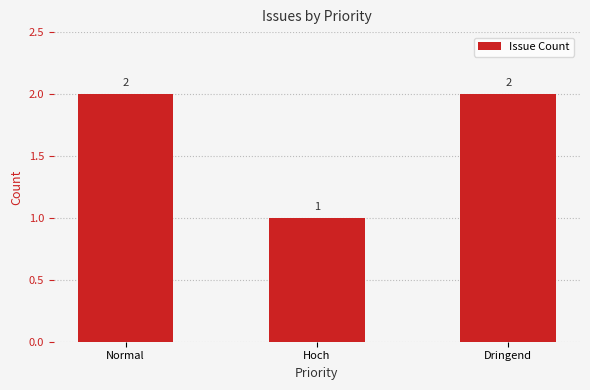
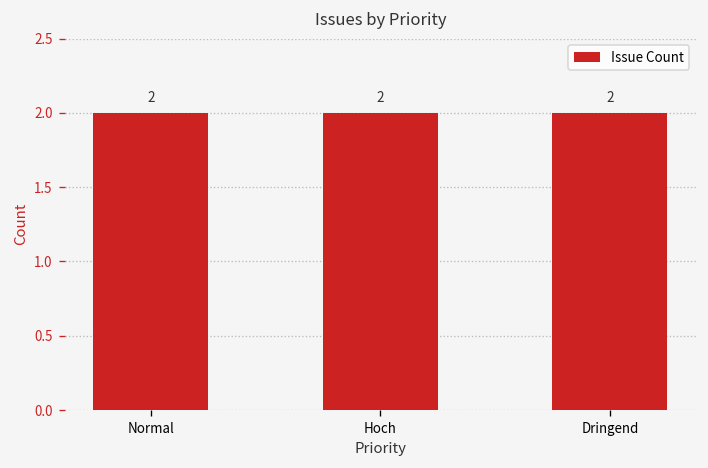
Hoch: 1 -> 2
